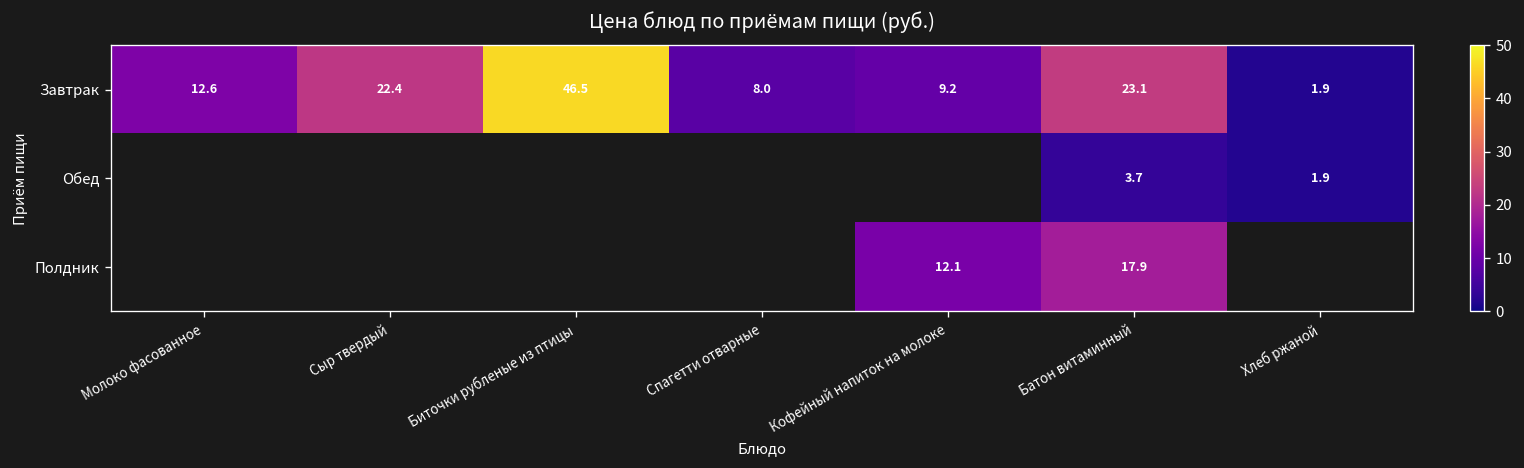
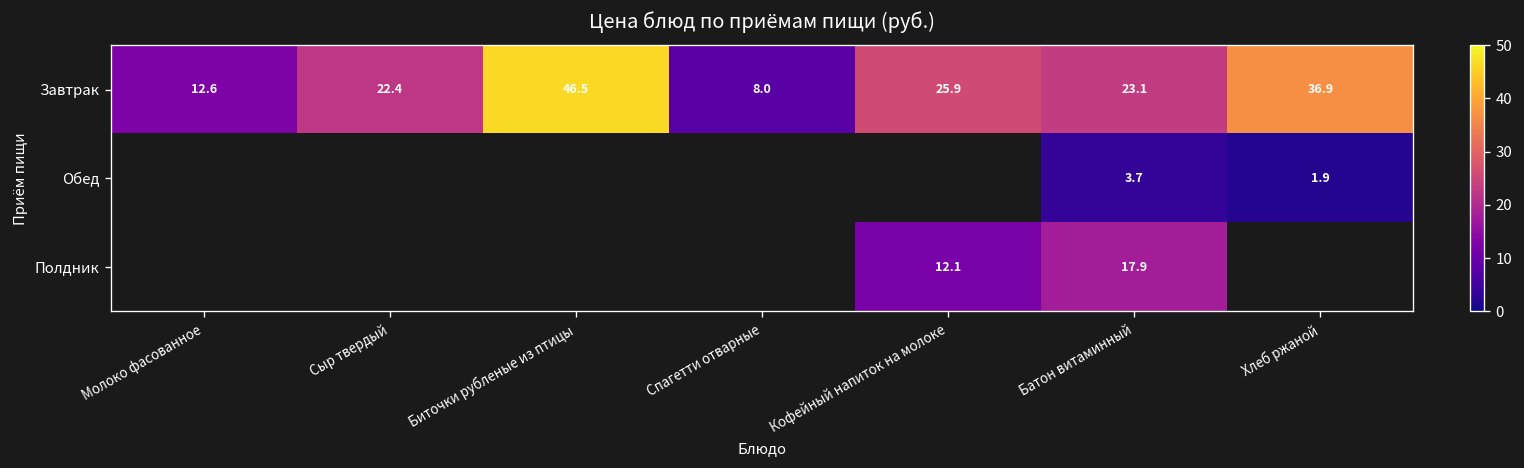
Завтрак, Кофейный напиток на молоке: 9.2 -> 25.9
Завтрак, Хлеб ржаной: 1.9 -> 36.9
